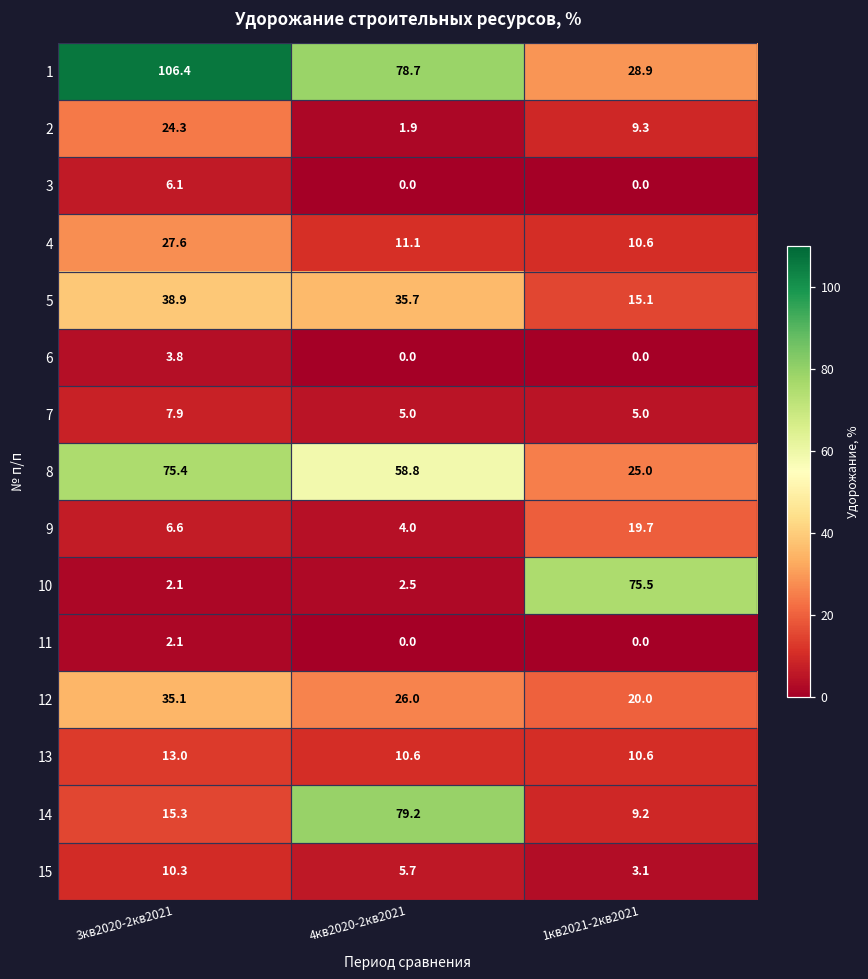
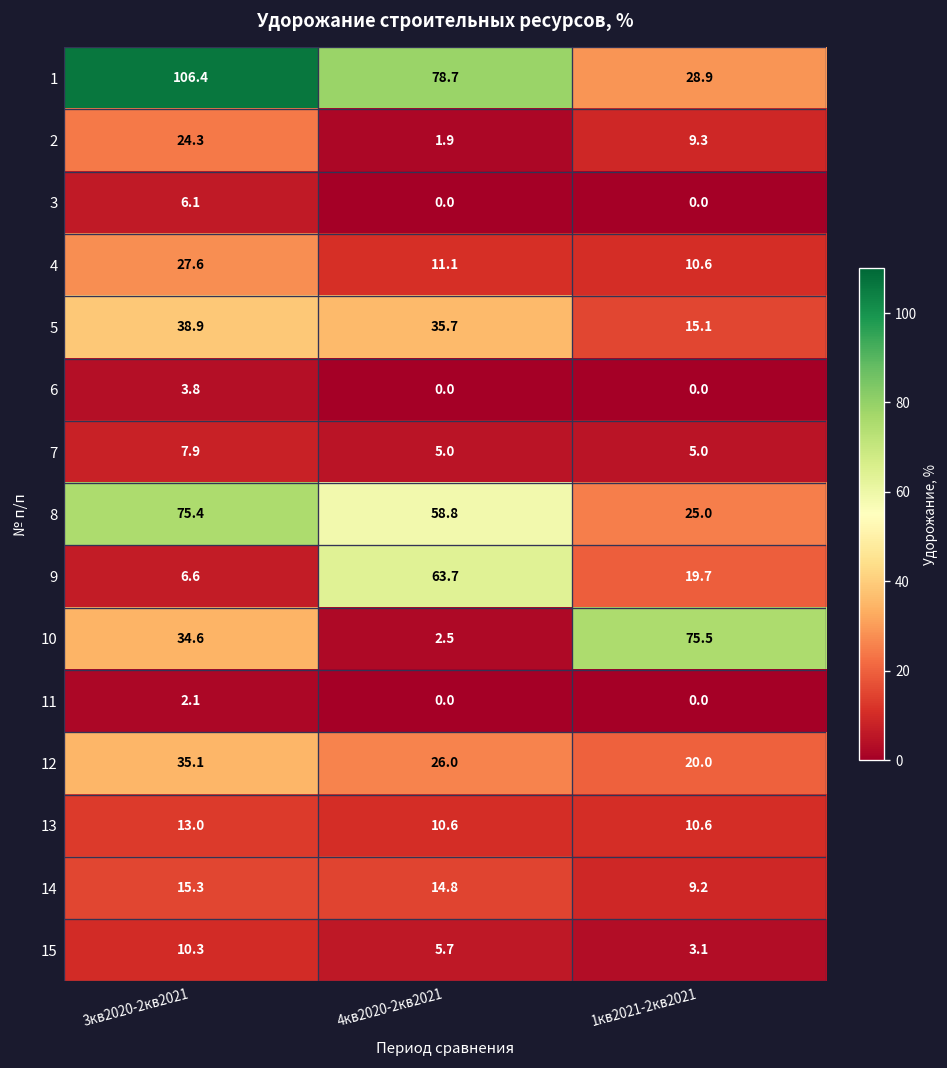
9, 4кв2020-2кв2021: 4.0 -> 63.7
10, 3кв2020-2кв2021: 2.1 -> 34.6
14, 4кв2020-2кв2021: 79.2 -> 14.8
